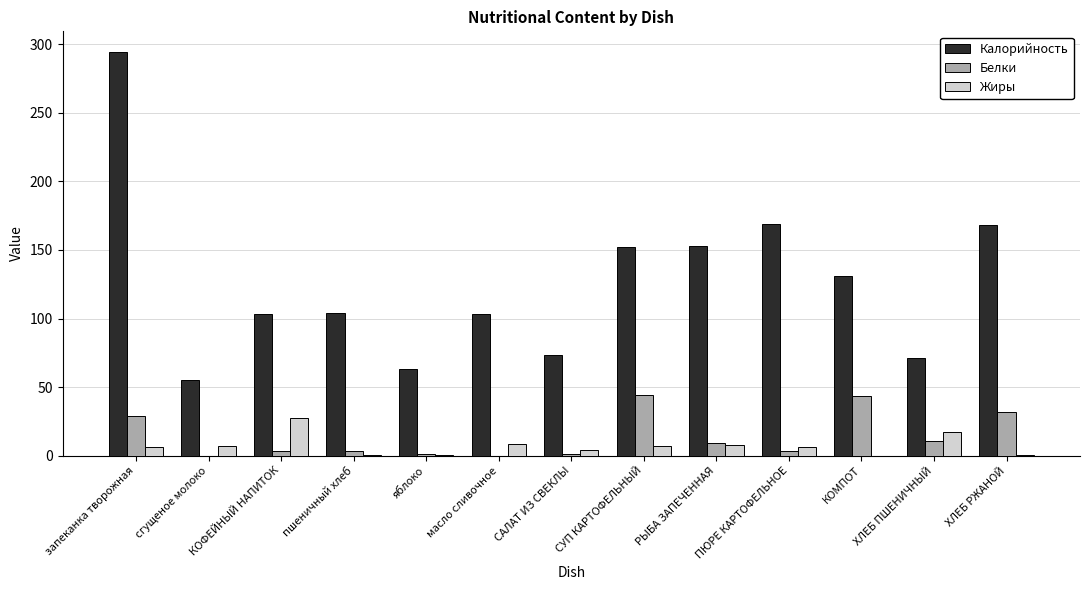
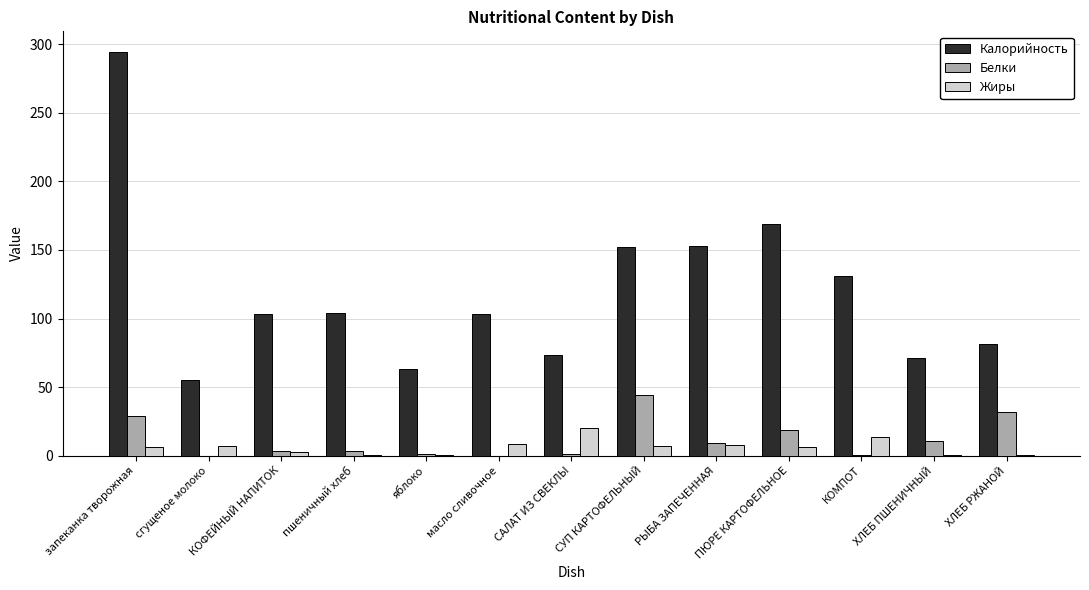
Жиры, КОФЕЙНЫЙ НАПИТОК: 28 -> 2
Жиры, САЛАТ ИЗ СВЕКЛЫ: 4 -> 20
Белки, ПЮРЕ КАРТОФЕЛЬНОЕ: 4 -> 18
Белки, КОМПОТ: 44 -> 1
Жиры, КОМПОТ: 0 -> 14
Жиры, ХЛЕБ ПШЕНИЧНЫЙ: 18 -> 0
Калорийность, ХЛЕБ РЖАНОЙ: 168 -> 82
